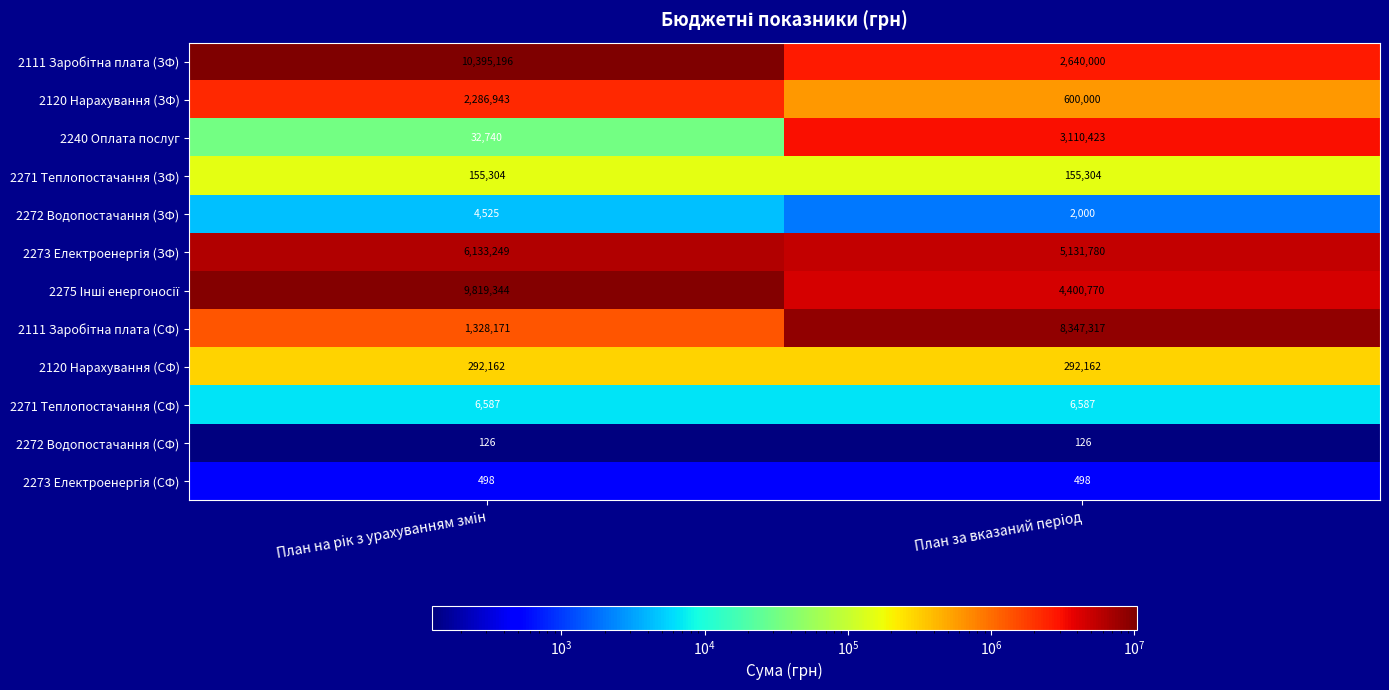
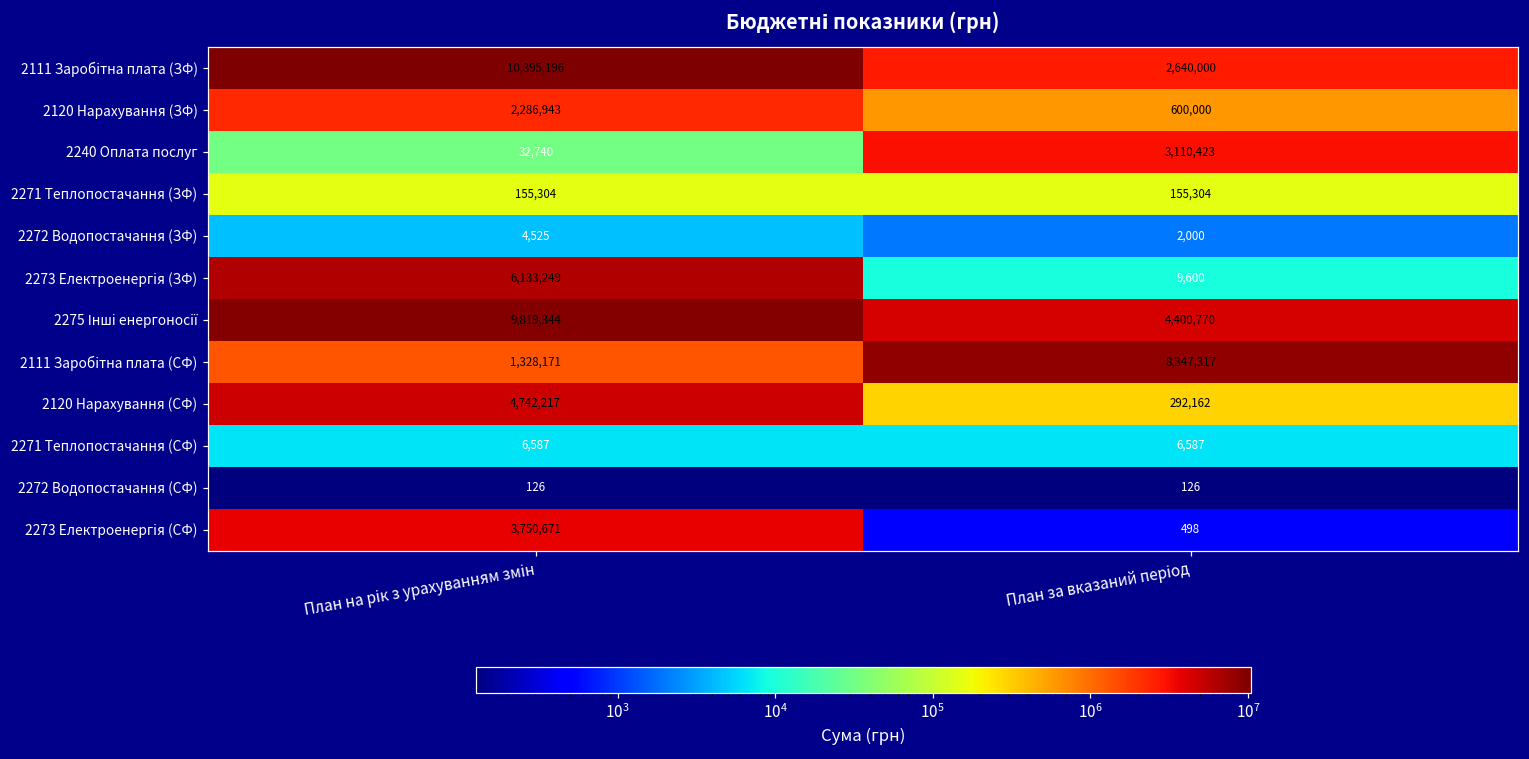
2273 Електроенергія (ЗФ), План за вказаний період: 5,131,780 -> 9,600
2120 Нарахування (СФ), План на рік з урахуванням змін: 292,162 -> 4,742,217
2273 Електроенергія (СФ), План на рік з урахуванням змін: 498 -> 3,750,671
